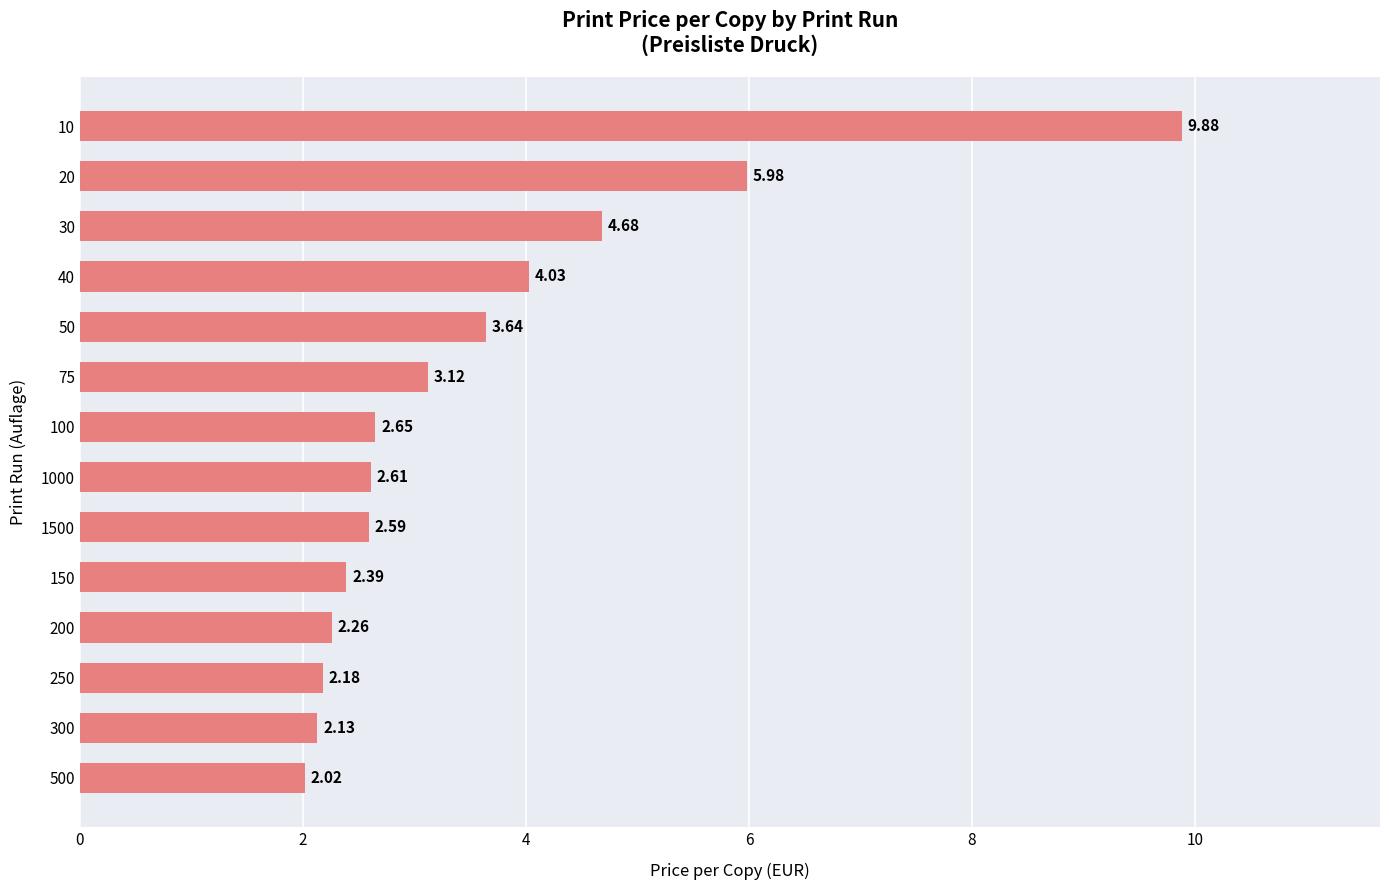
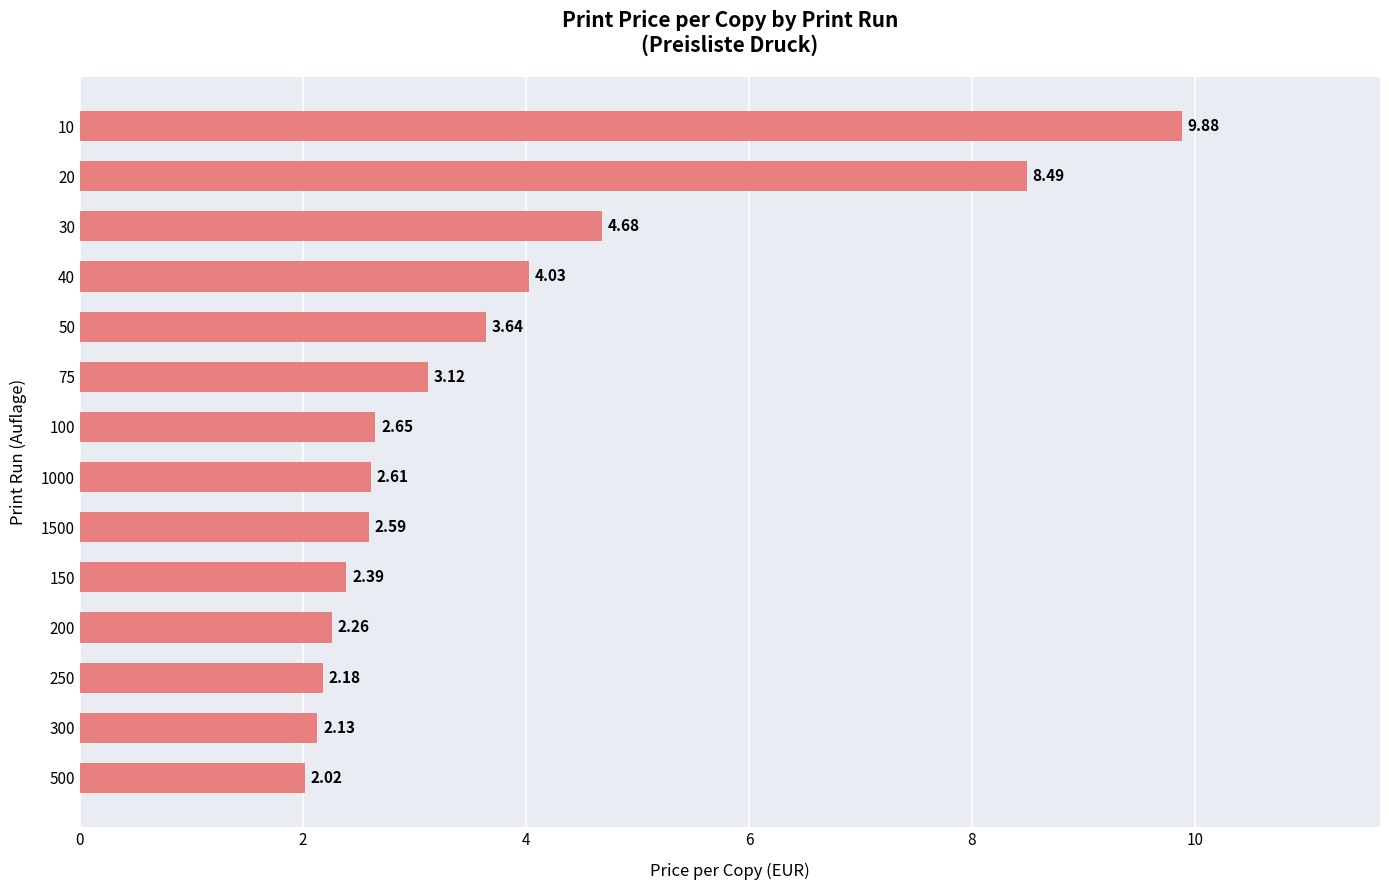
20: 5.98 -> 8.49
